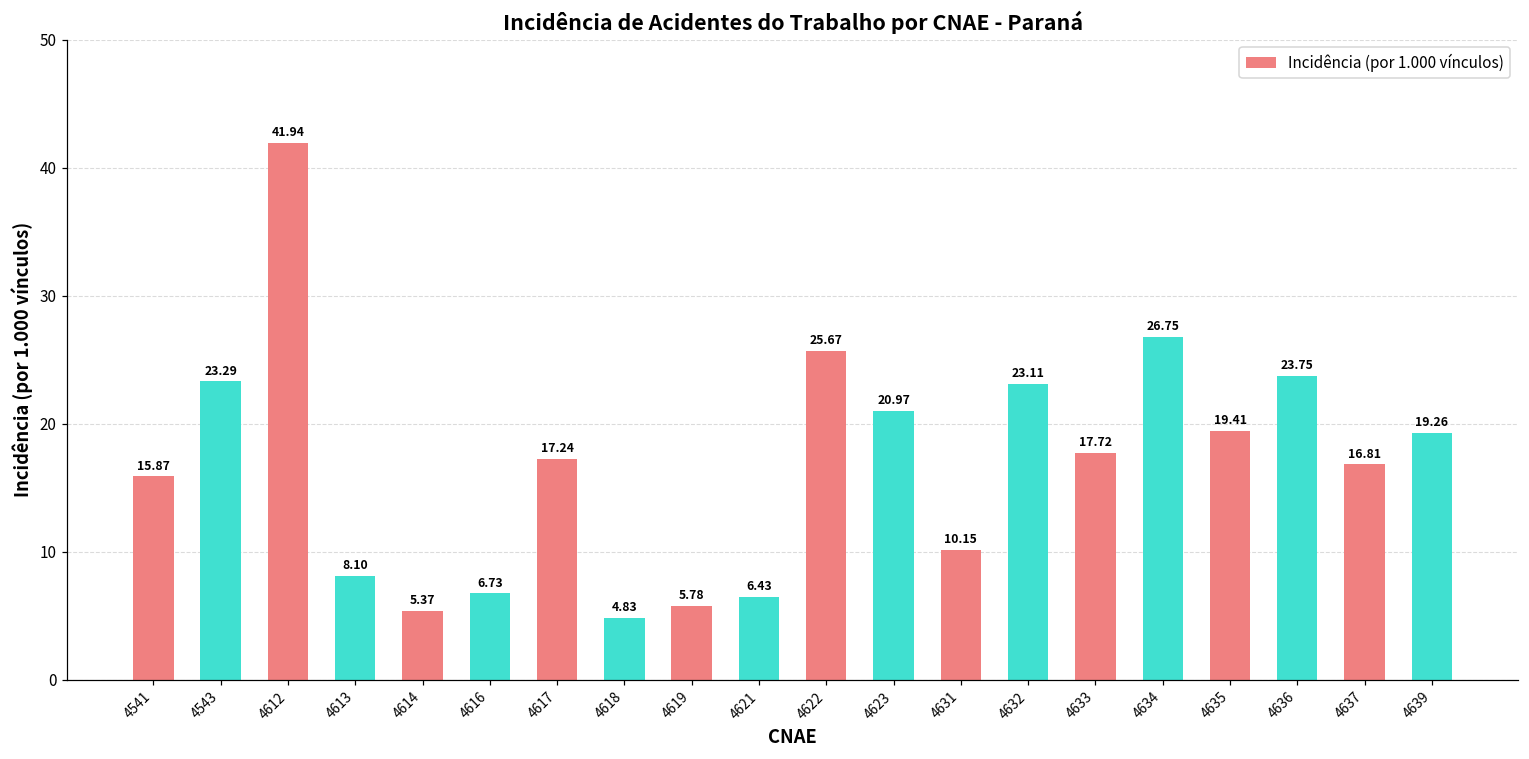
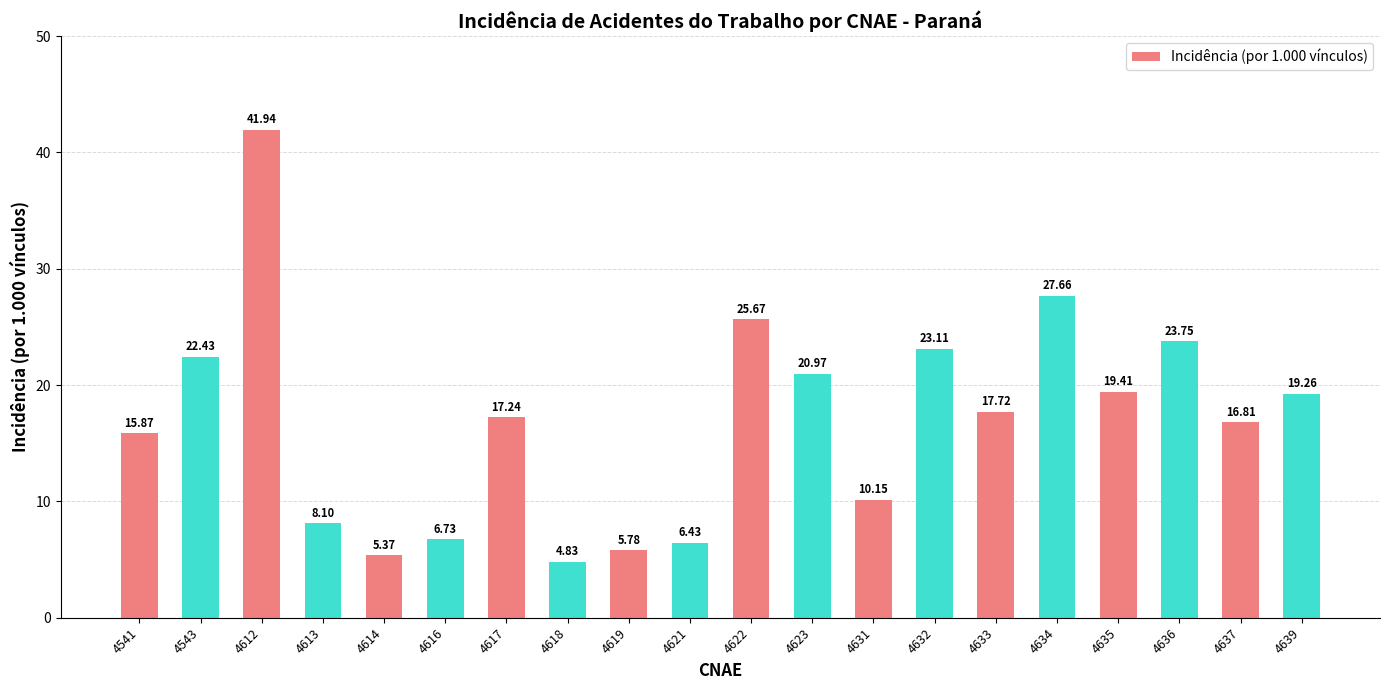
4543: 23.29 -> 22.43
4634: 26.75 -> 27.66
